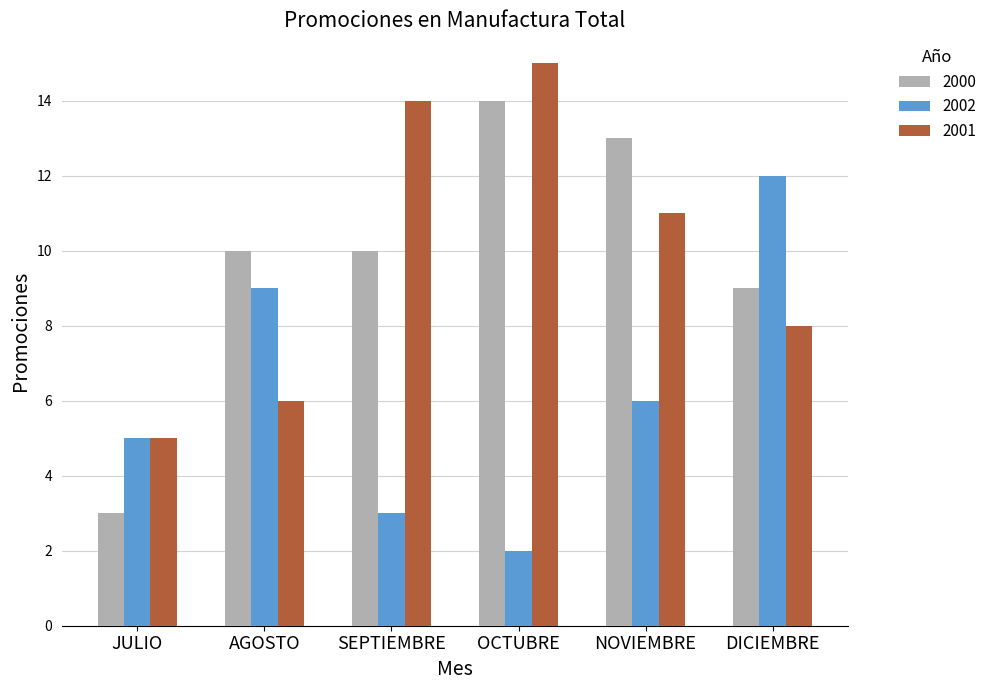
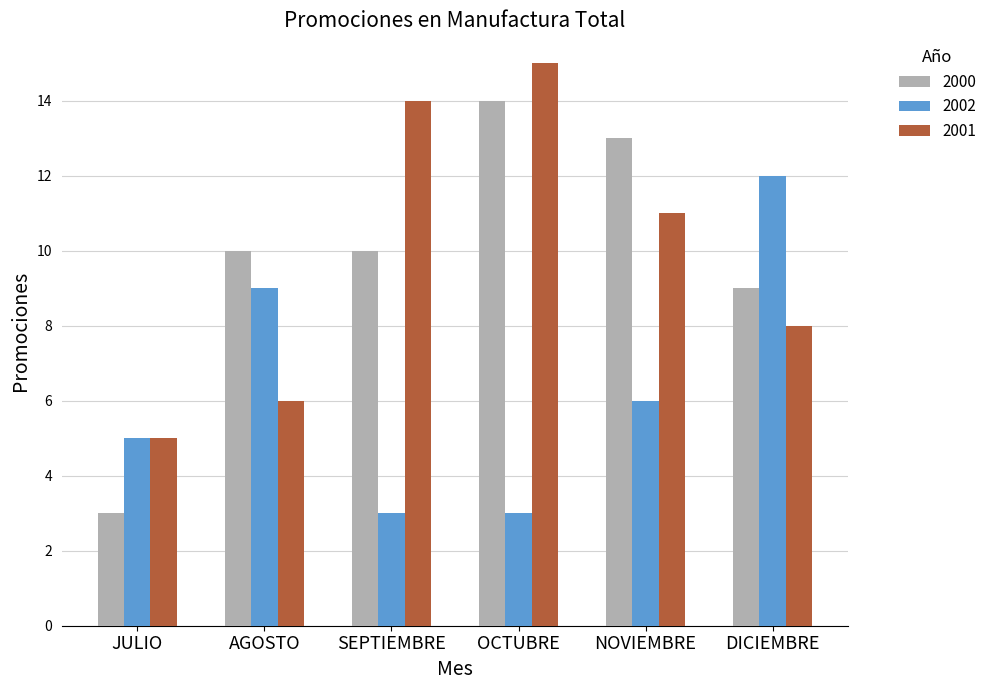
2002, OCTUBRE: 2 -> 3
